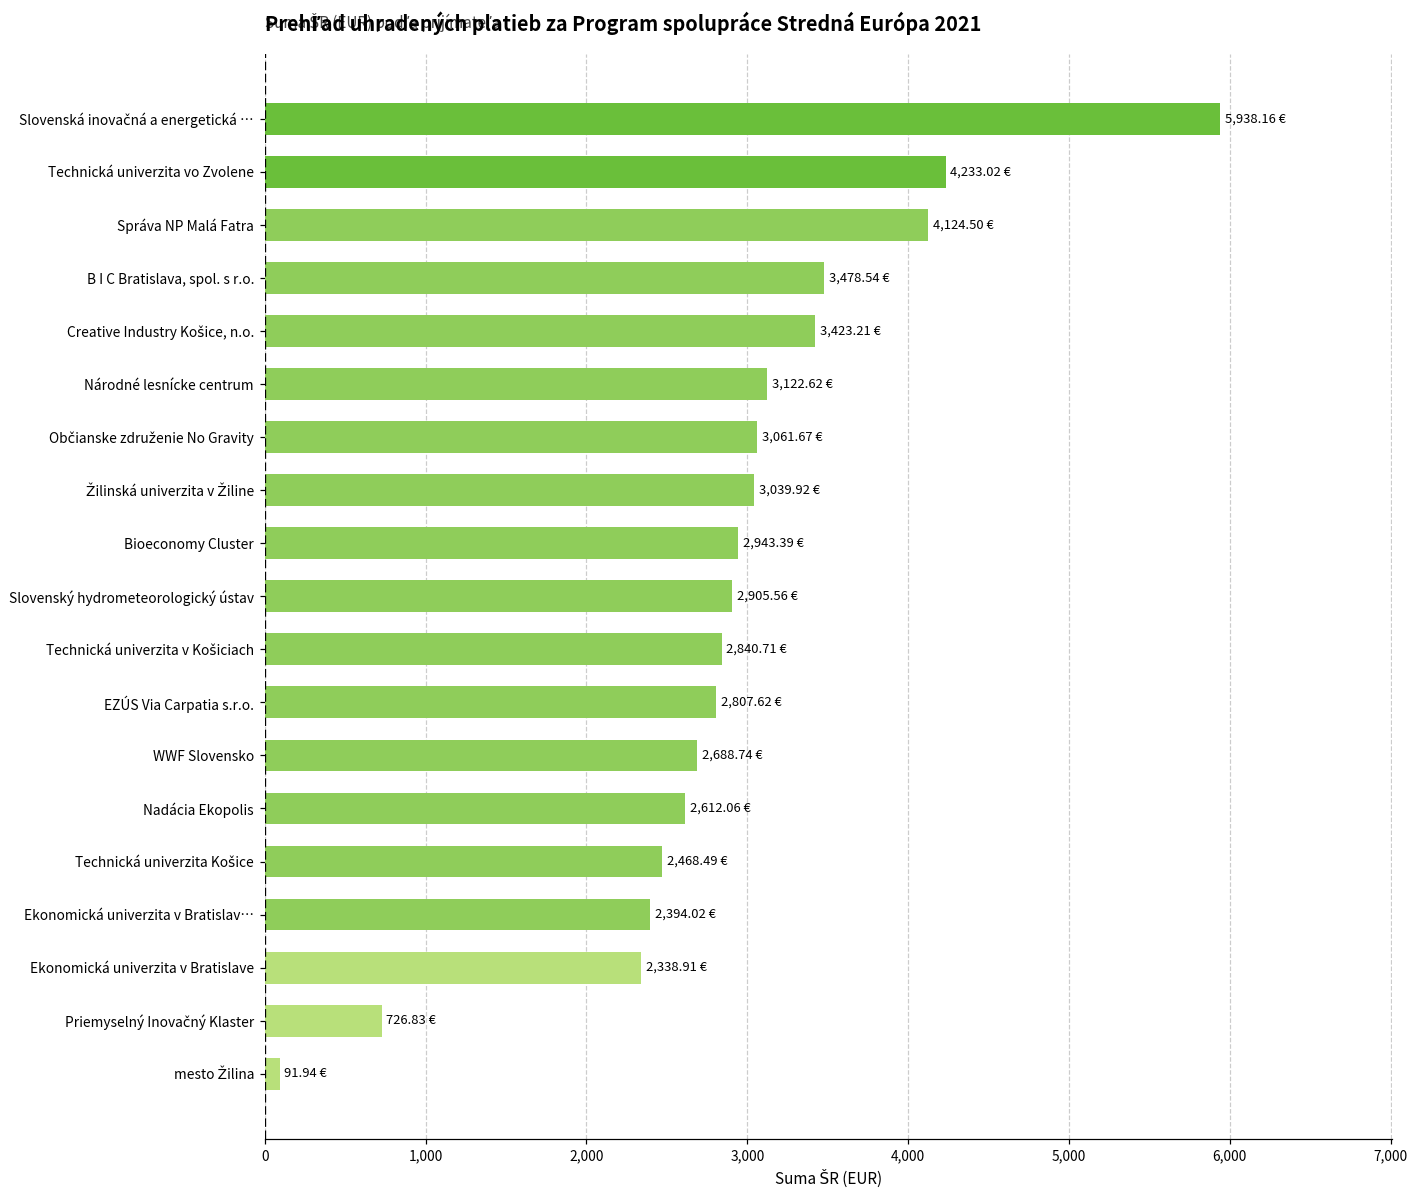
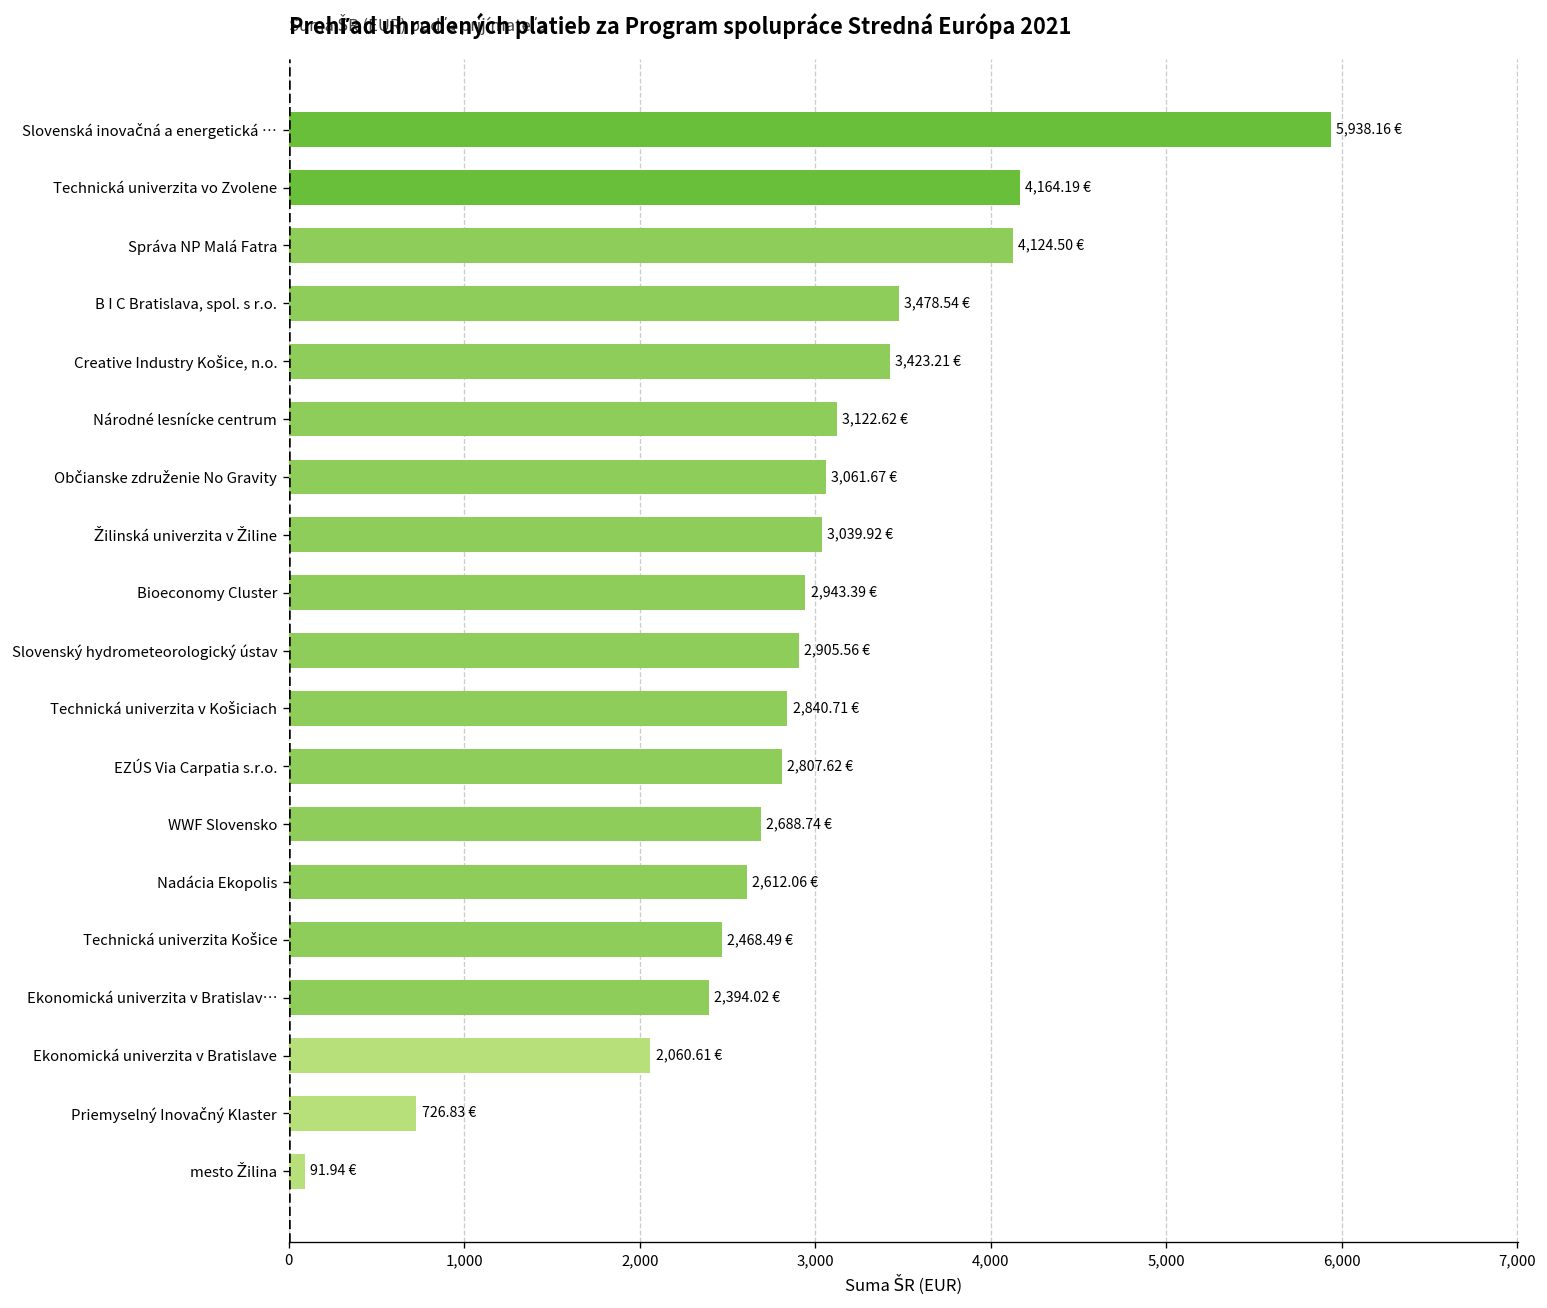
Technická univerzita vo Zvolene: 4,233.02 -> 4,164.19
Ekonomická univerzita v Bratislave: 2,338.91 -> 2,060.61
